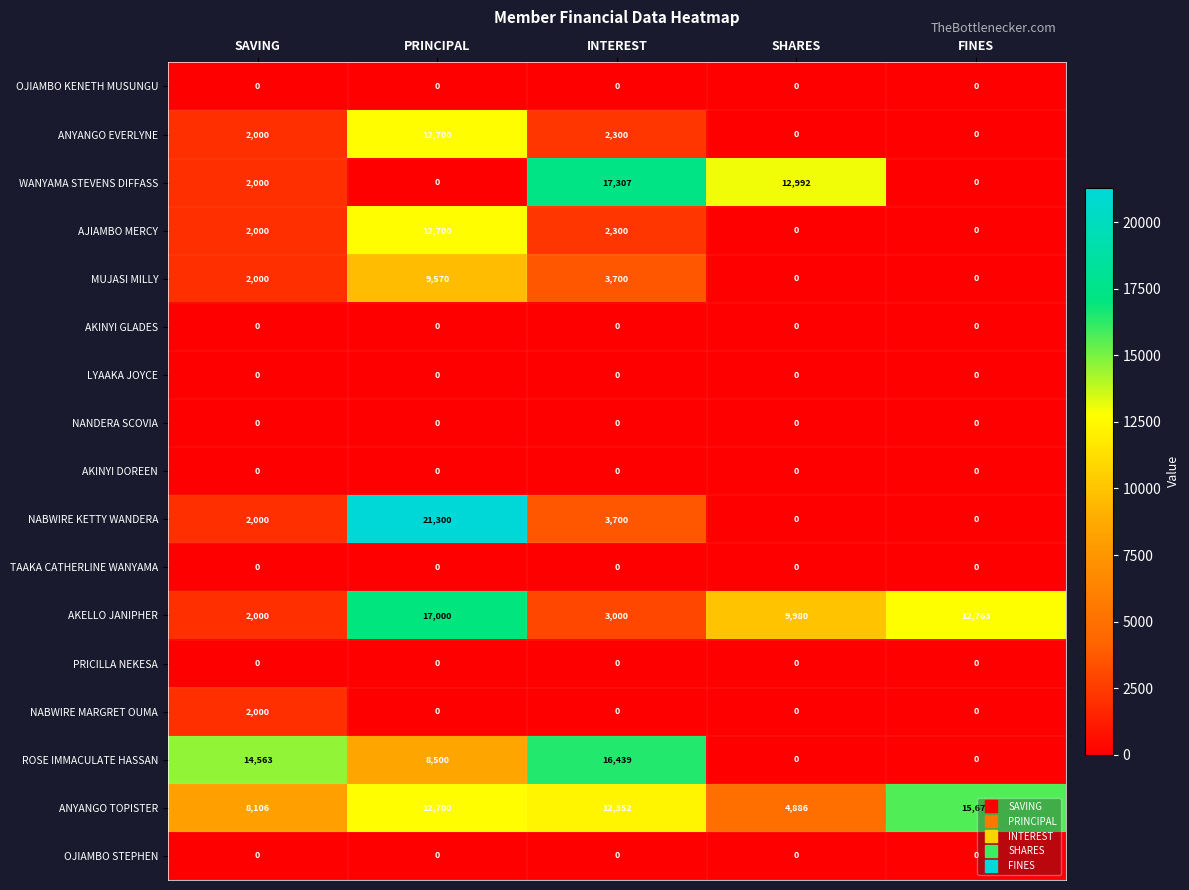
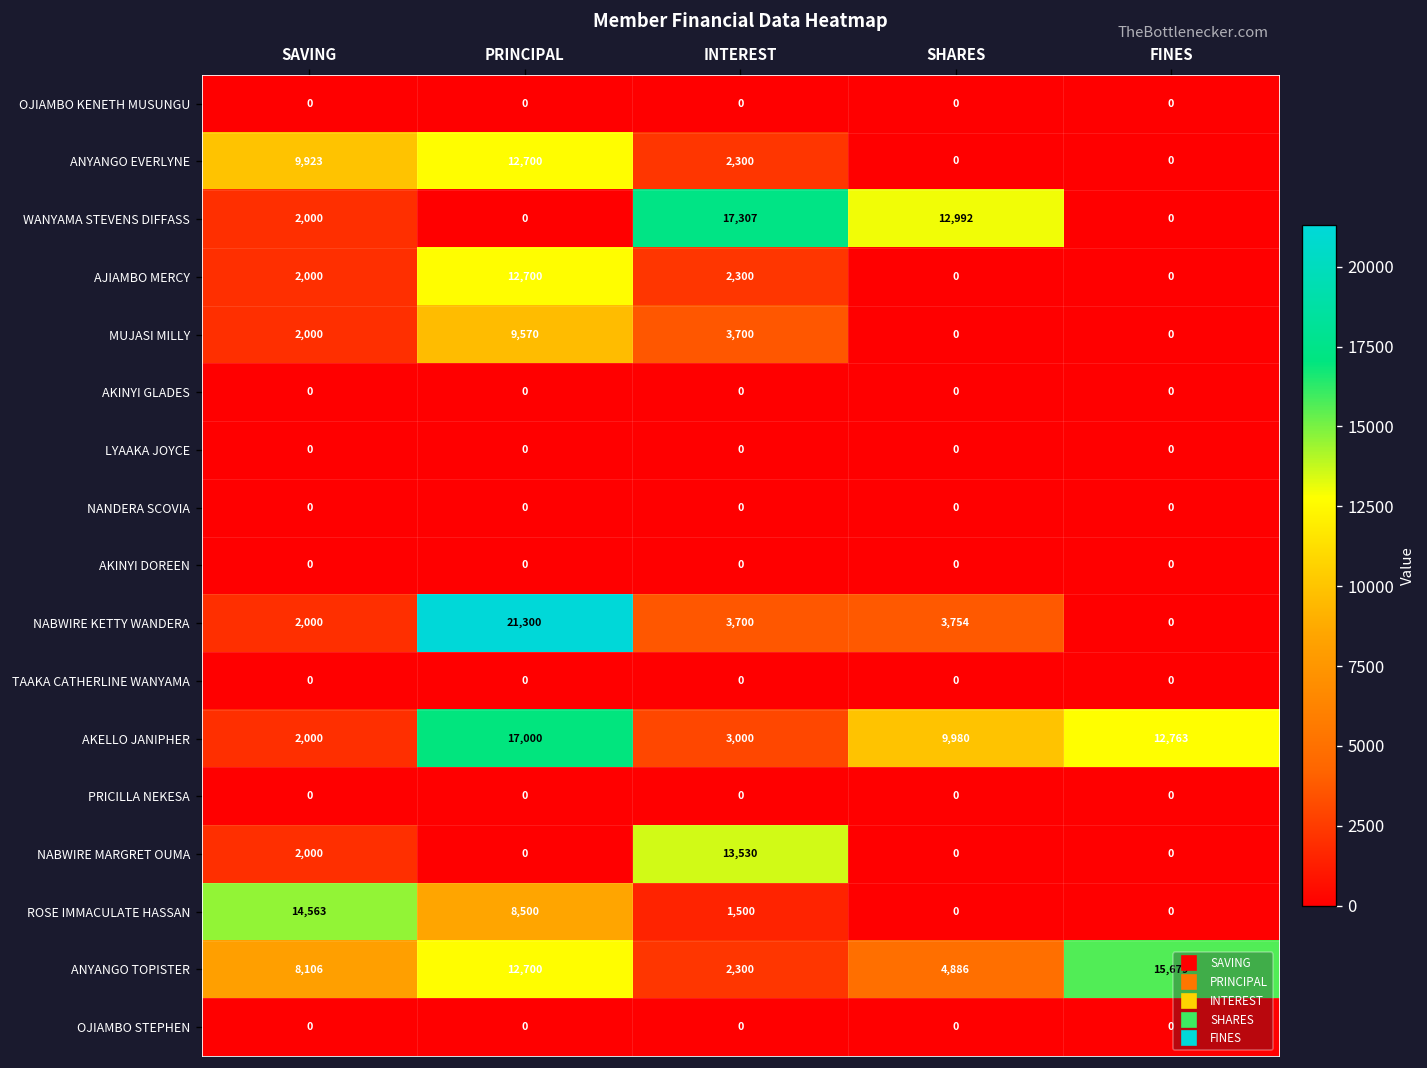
ANYANGO EVERLYNE, SAVING: 2,000 -> 9,923
NABWIRE KETTY WANDERA, SHARES: 0 -> 3,754
NABWIRE MARGRET OUMA, INTEREST: 0 -> 13,530
ROSE IMMACULATE HASSAN, INTEREST: 16,439 -> 1,500
ANYANGO TOPISTER, INTEREST: 12,352 -> 2,300
